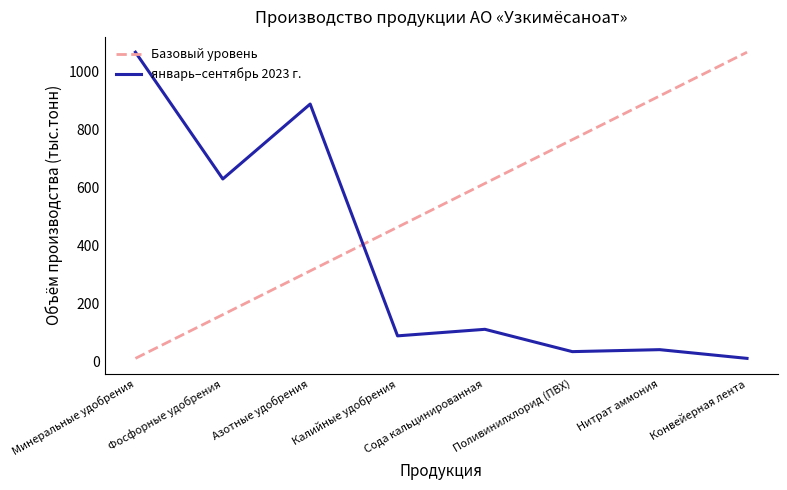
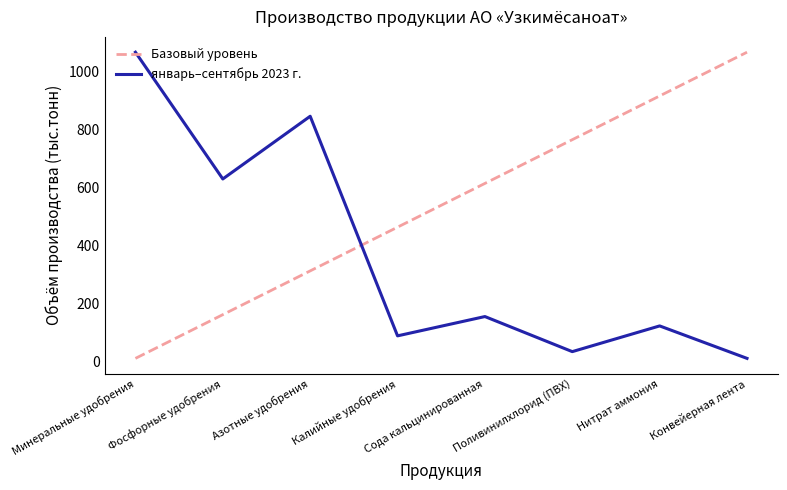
январь–сентябрь 2023 г., Азотные удобрения: 890 -> 850
январь–сентябрь 2023 г., Сода кальцинированная: 110 -> 160
январь–сентябрь 2023 г., Нитрат аммония: 40 -> 120
